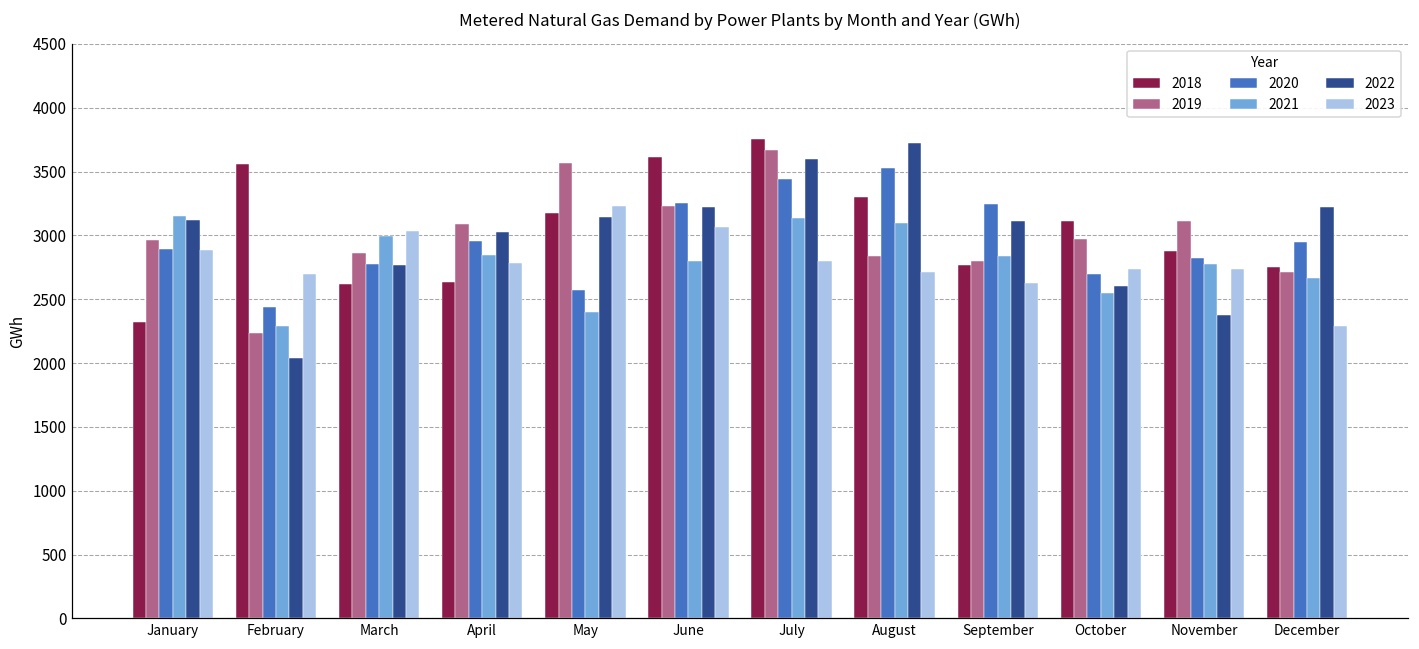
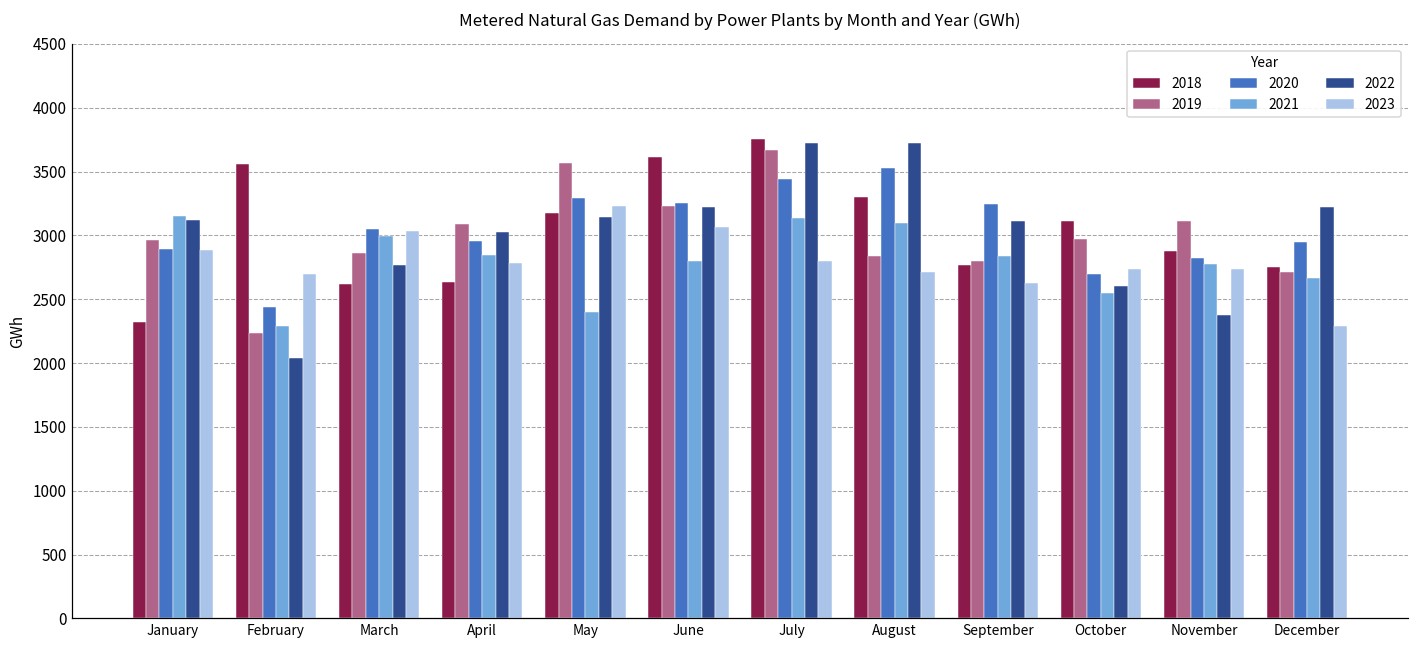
2020, March: 2780 -> 3050
2020, May: 2580 -> 3300
2022, July: 3600 -> 3720
